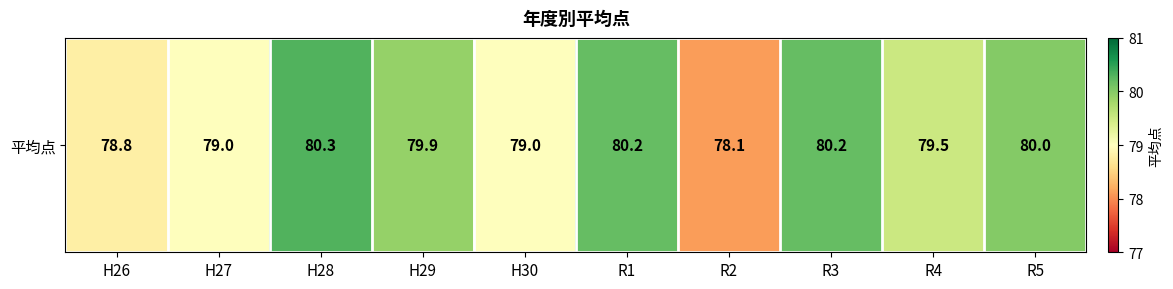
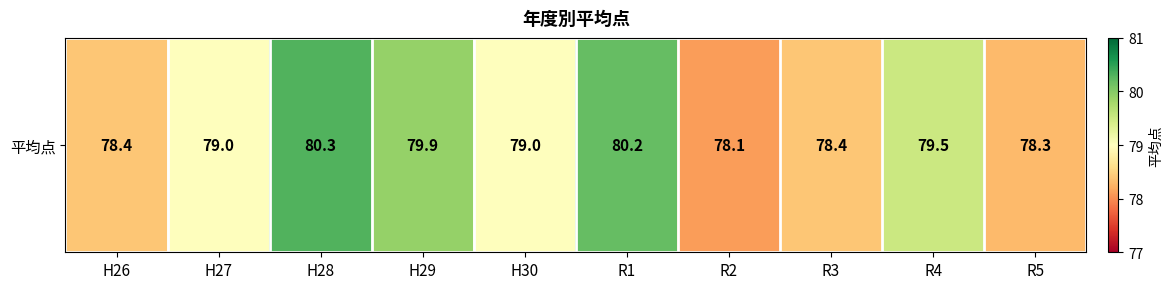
平均点, H26: 78.8 -> 78.4
平均点, R3: 80.2 -> 78.4
平均点, R5: 80.0 -> 78.3
